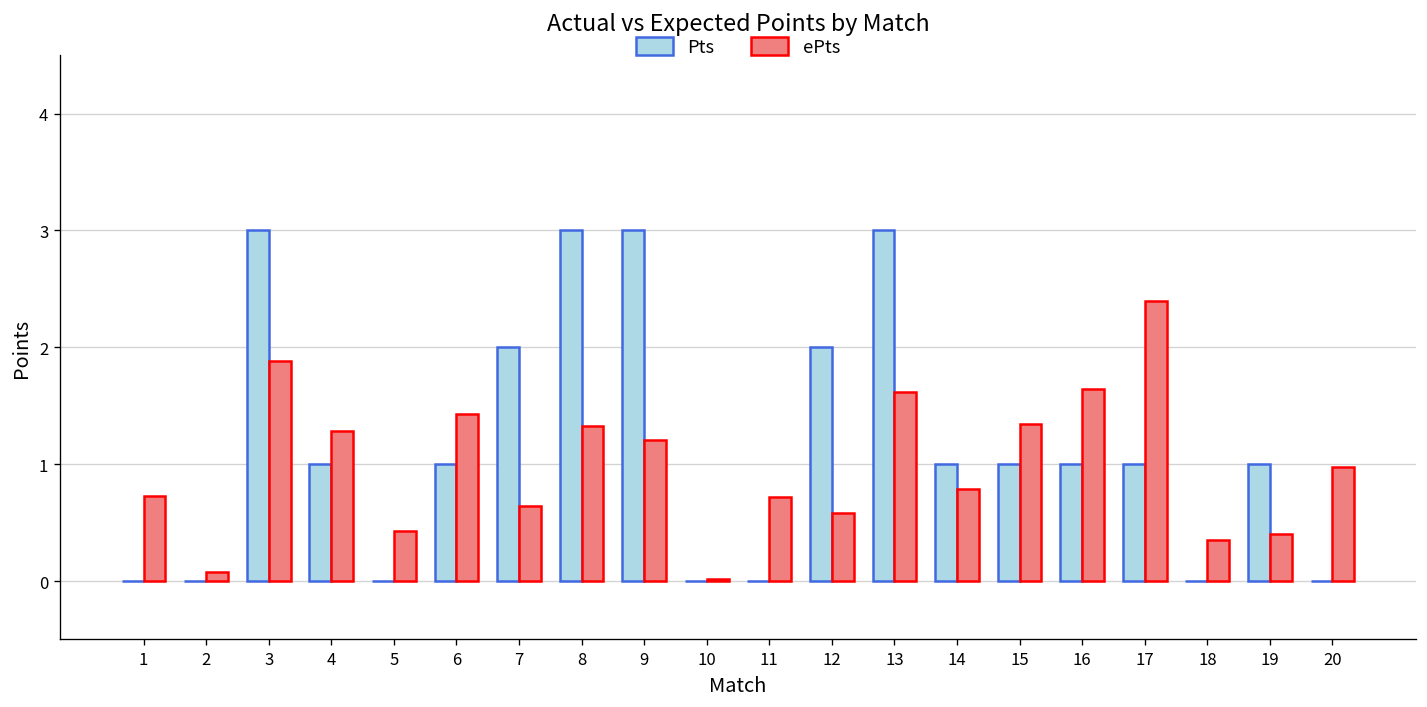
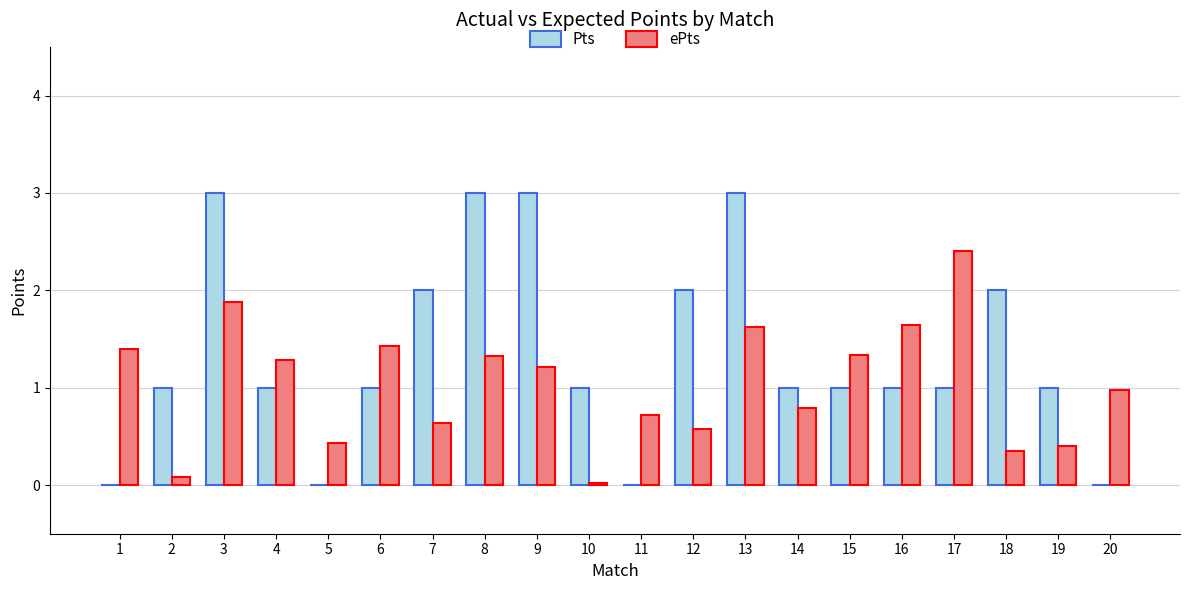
ePts, 1: 0.7 -> 1.4
Pts, 2: 0 -> 1
Pts, 10: 0 -> 1
Pts, 18: 0 -> 2
